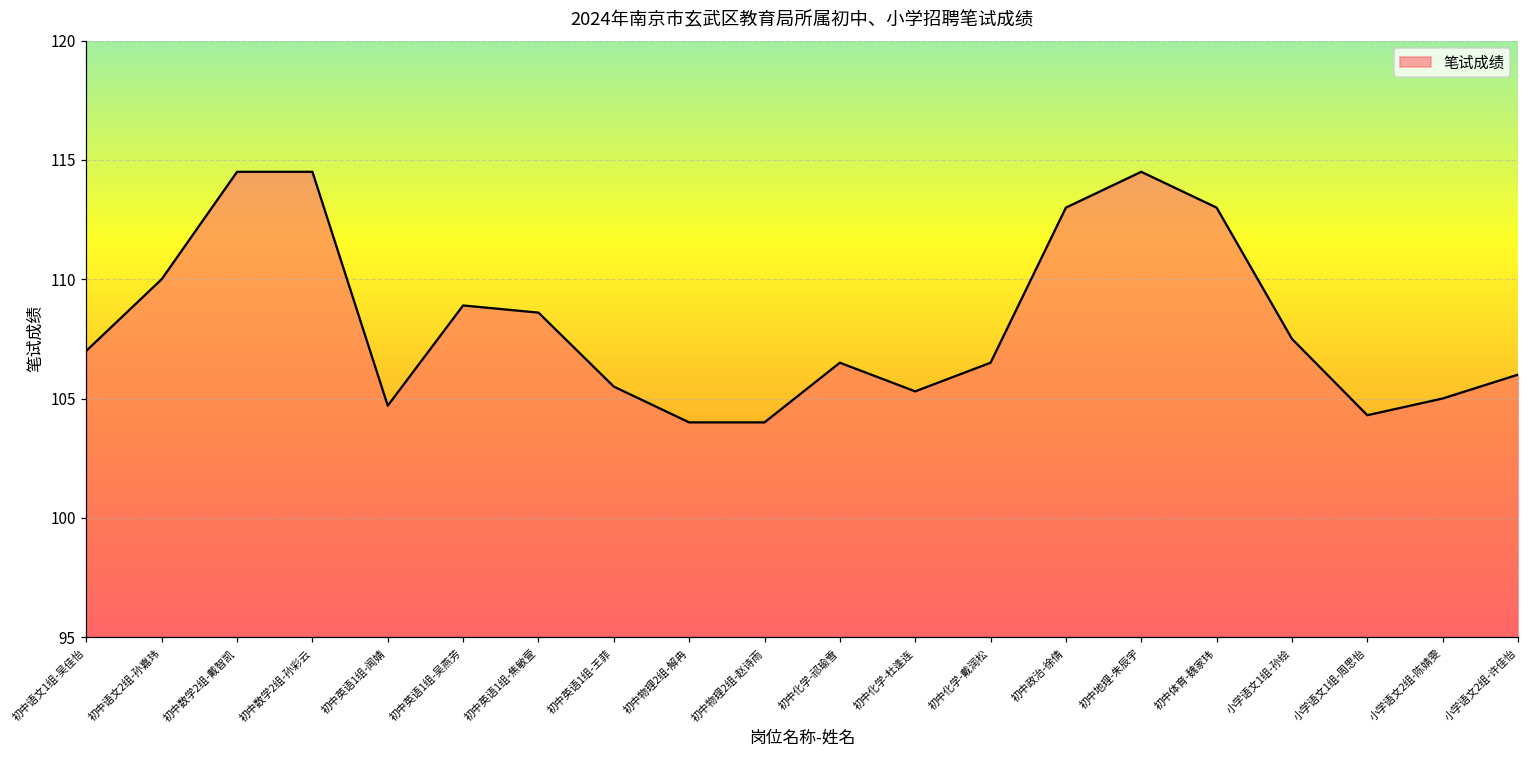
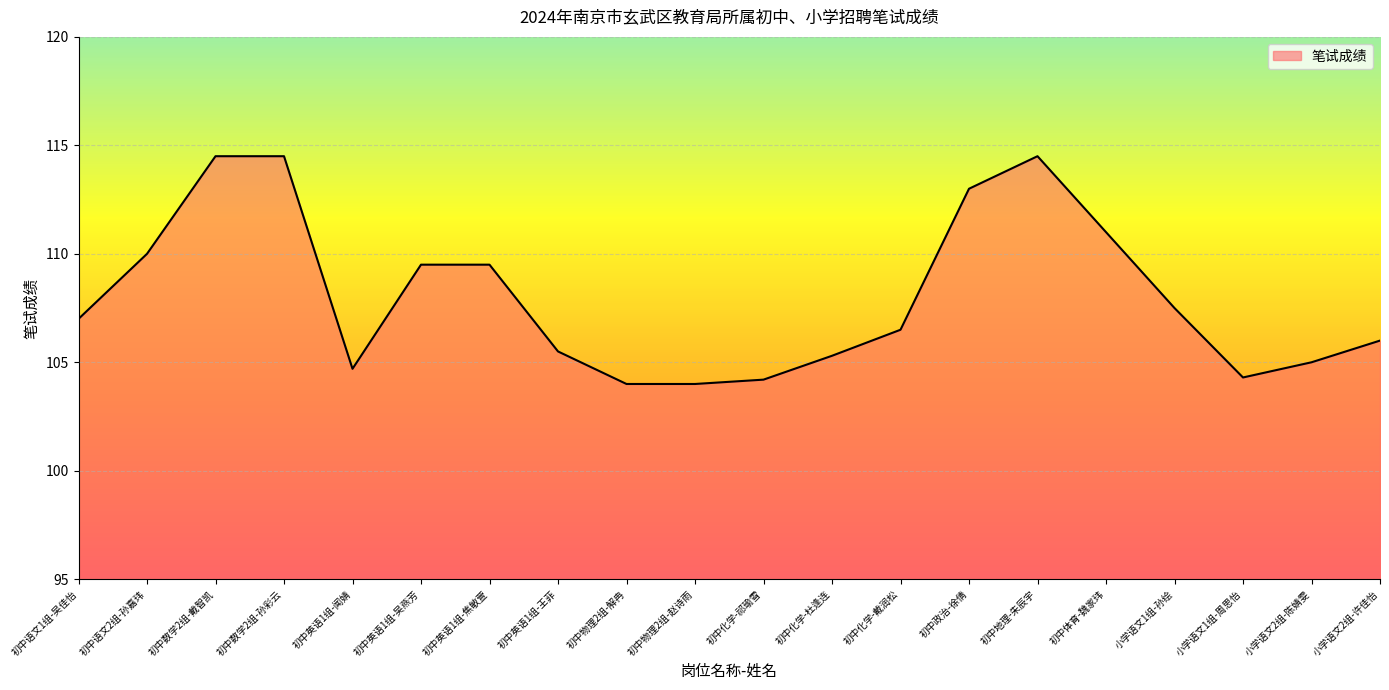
初中英语1组-吴燕芳: 108.9 -> 109.5
初中英语1组-焦敏萱: 108.6 -> 109.5
初中化学-祁瑜雪: 106.5 -> 104.2
初中体育-魏家玮: 113 -> 111
